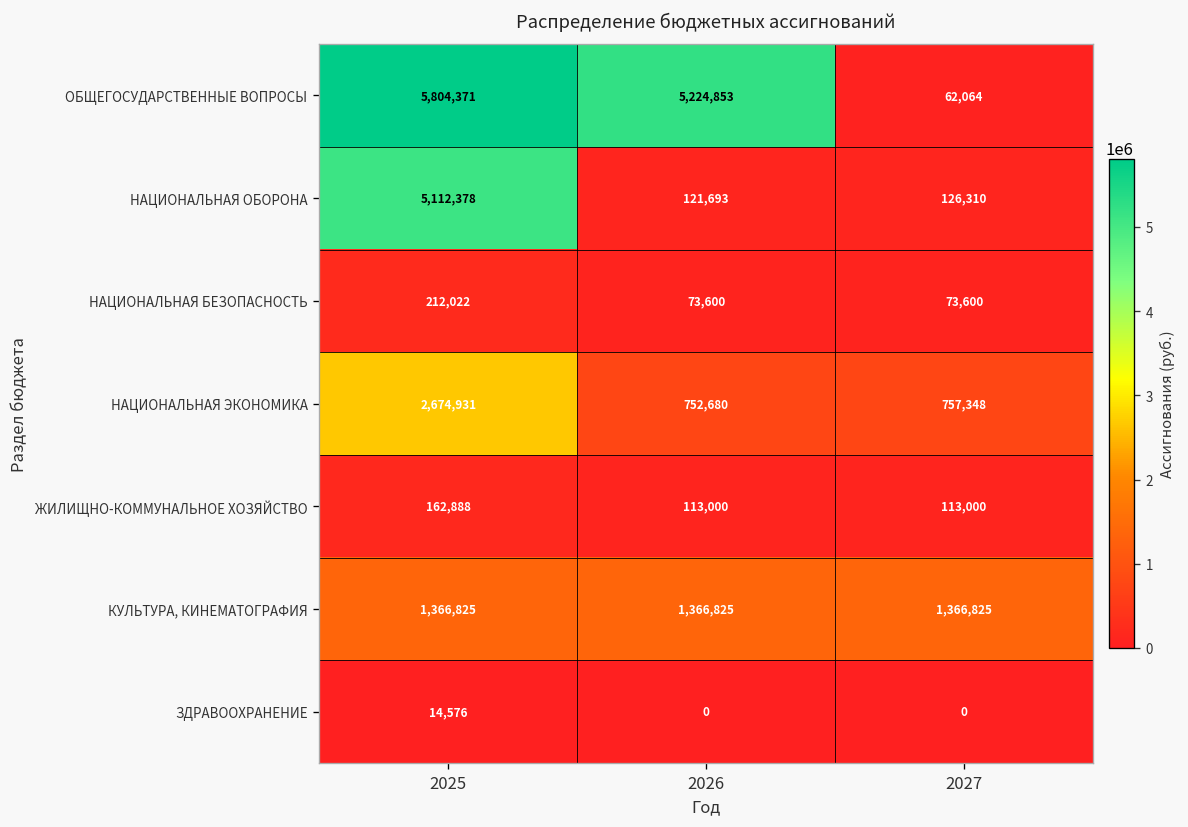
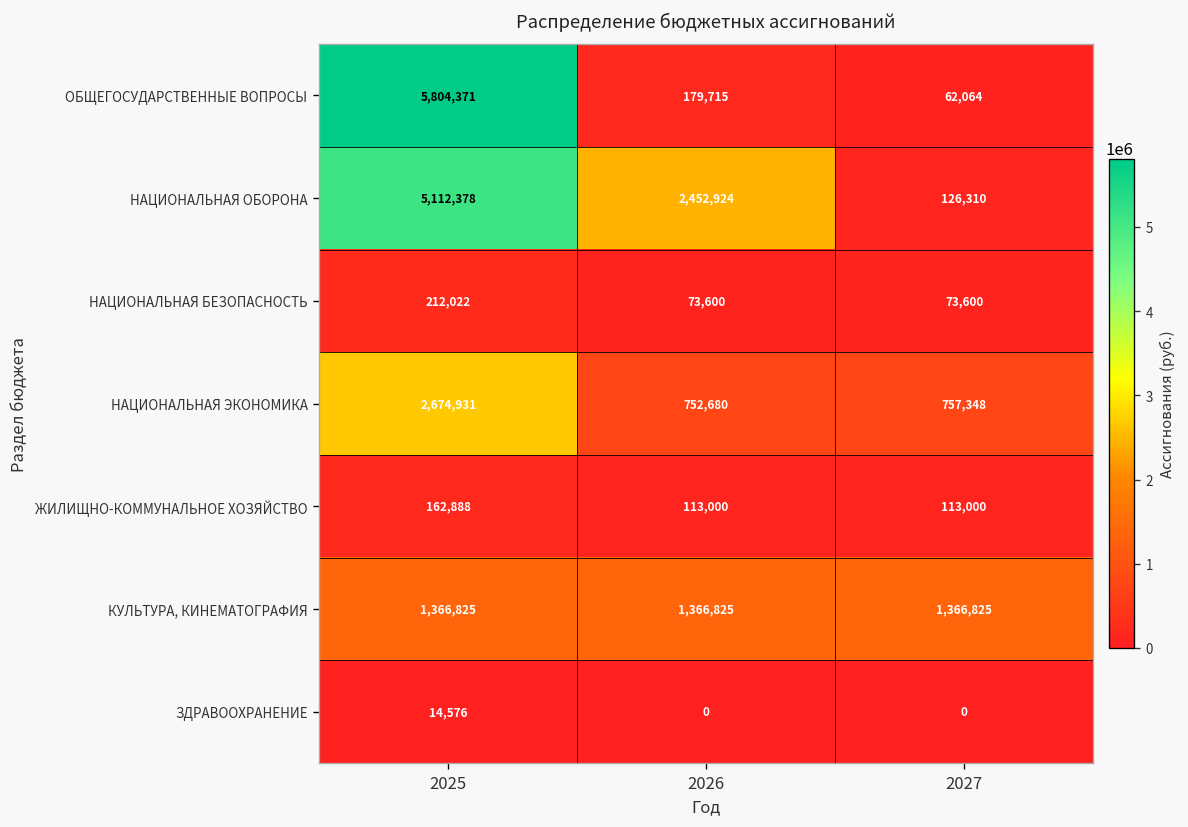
ОБЩЕГОСУДАРСТВЕННЫЕ ВОПРОСЫ, 2026: 5,224,853 -> 179,715
НАЦИОНАЛЬНАЯ ОБОРОНА, 2026: 121,693 -> 2,452,924
